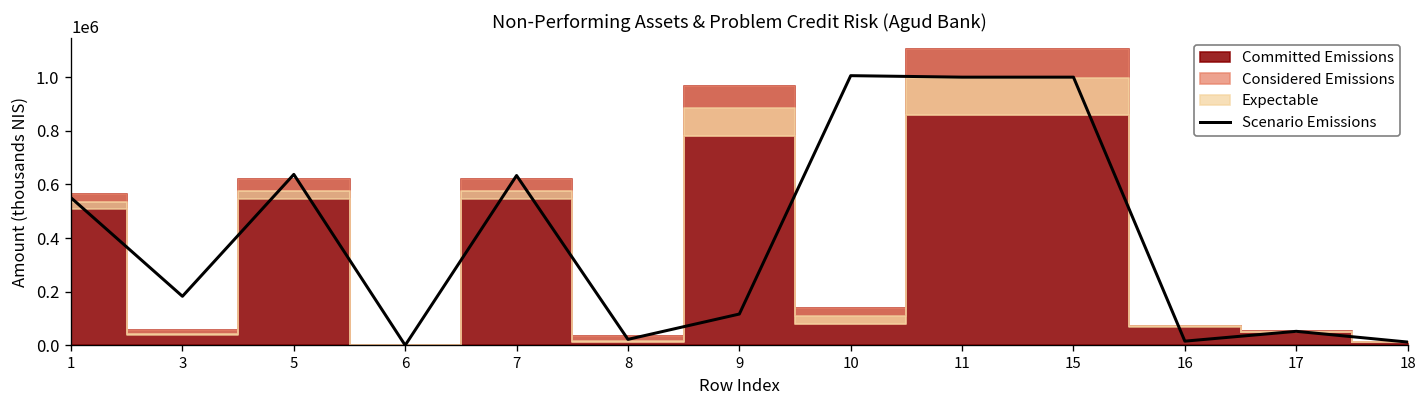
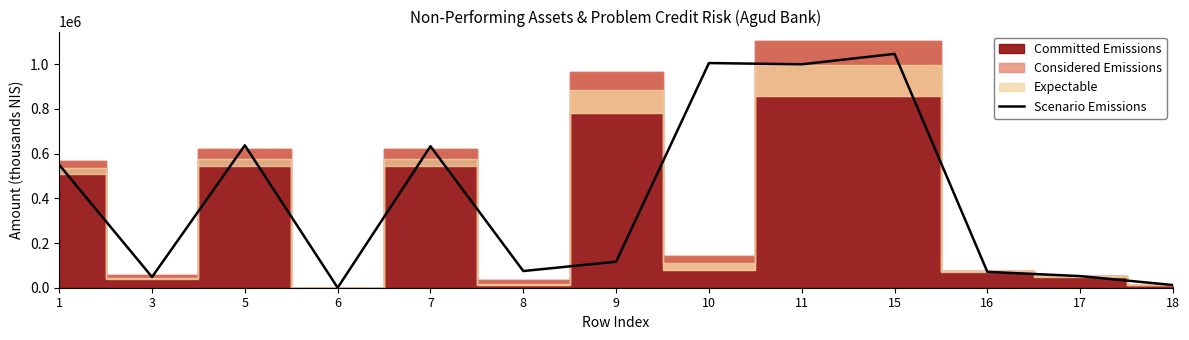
Scenario Emissions, 3: 180000 -> 50000
Scenario Emissions, 8: 20000 -> 70000
Scenario Emissions, 15: 1000000 -> 1050000
Scenario Emissions, 16: 20000 -> 70000
